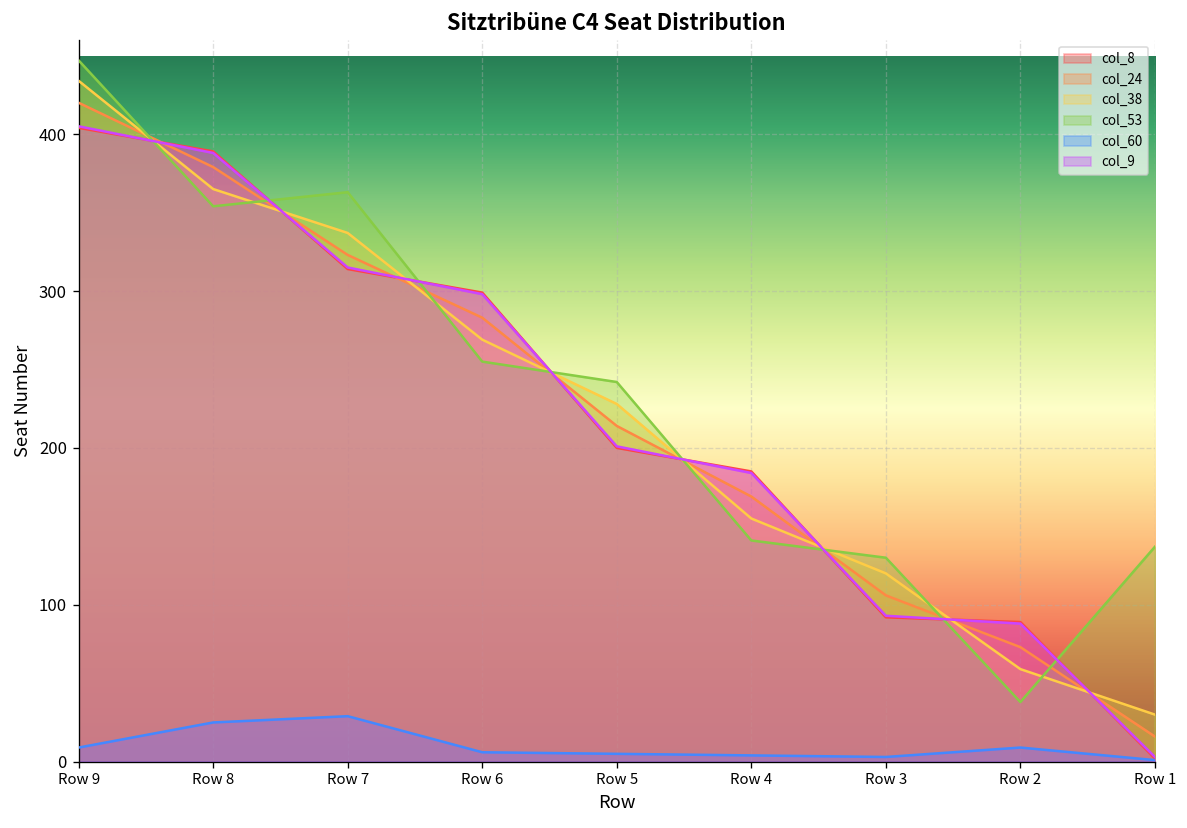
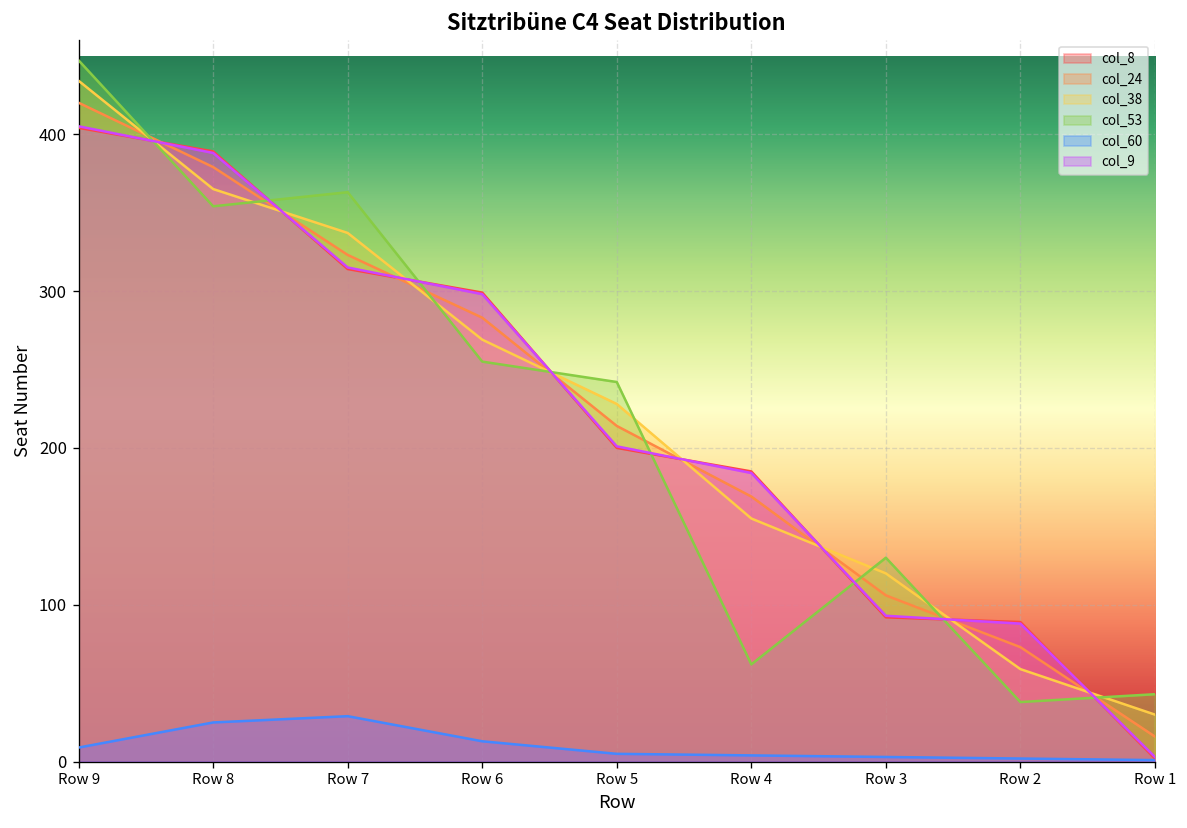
col_60, Row 6: 6 -> 13
col_53, Row 4: 141 -> 62
col_60, Row 2: 9 -> 2
col_53, Row 1: 137 -> 43
